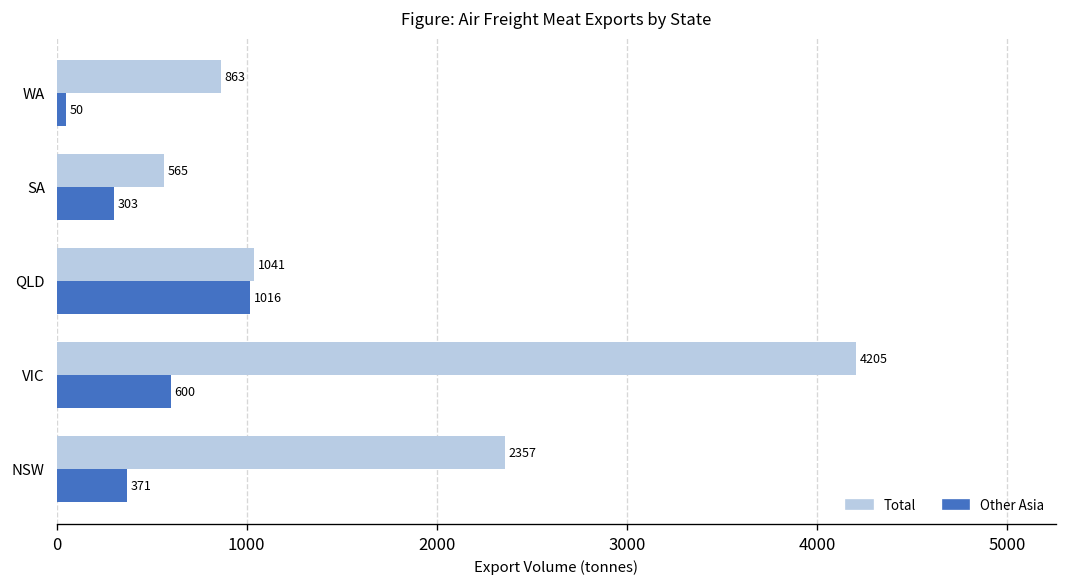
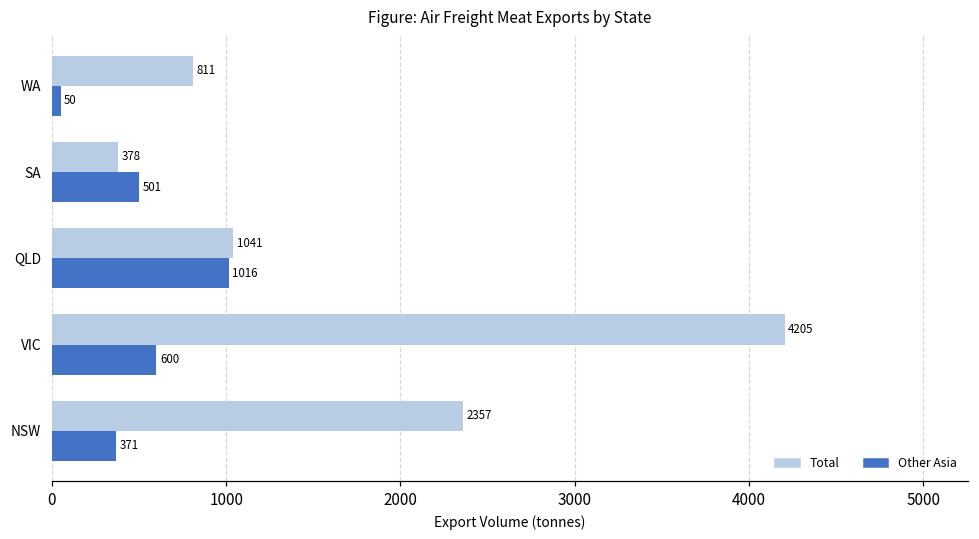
Total, WA: 863 -> 811
Total, SA: 565 -> 378
Other Asia, SA: 303 -> 501
